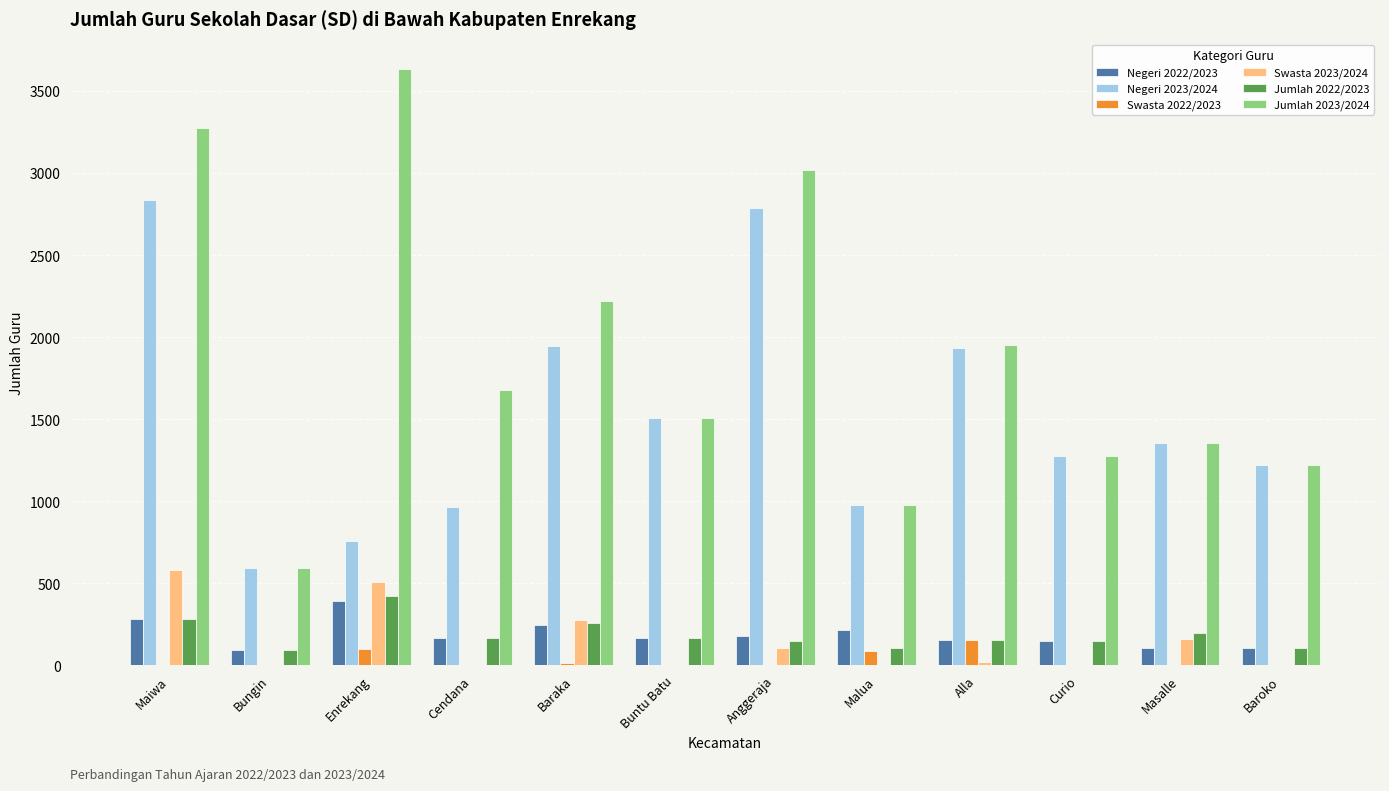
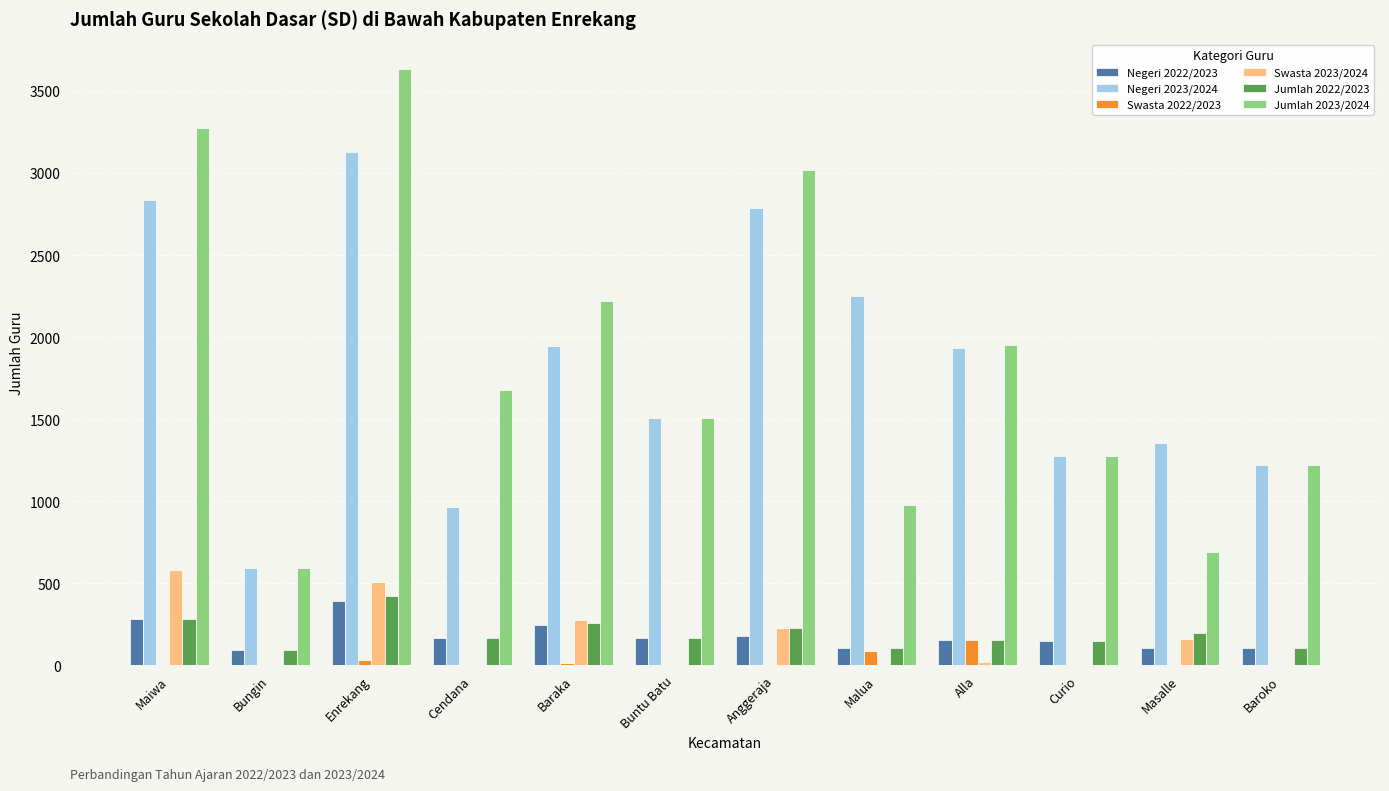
Negeri 2023/2024, Enrekang: 760 -> 3130
Swasta 2022/2023, Enrekang: 100 -> 30
Swasta 2023/2024, Anggeraja: 110 -> 230
Jumlah 2022/2023, Anggeraja: 150 -> 230
Negeri 2022/2023, Malua: 210 -> 100
Negeri 2023/2024, Malua: 980 -> 2250
Jumlah 2023/2024, Masalle: 1350 -> 690
